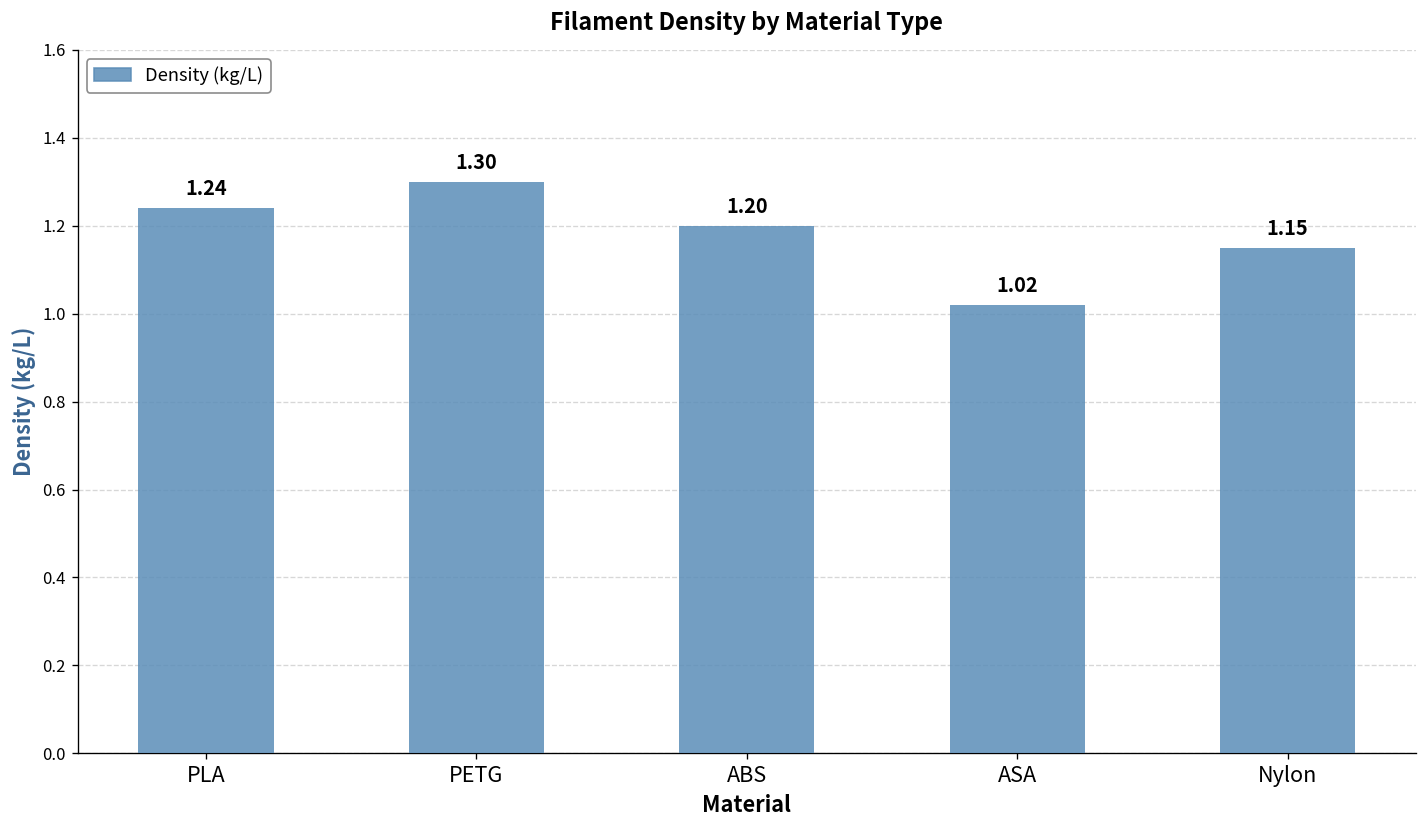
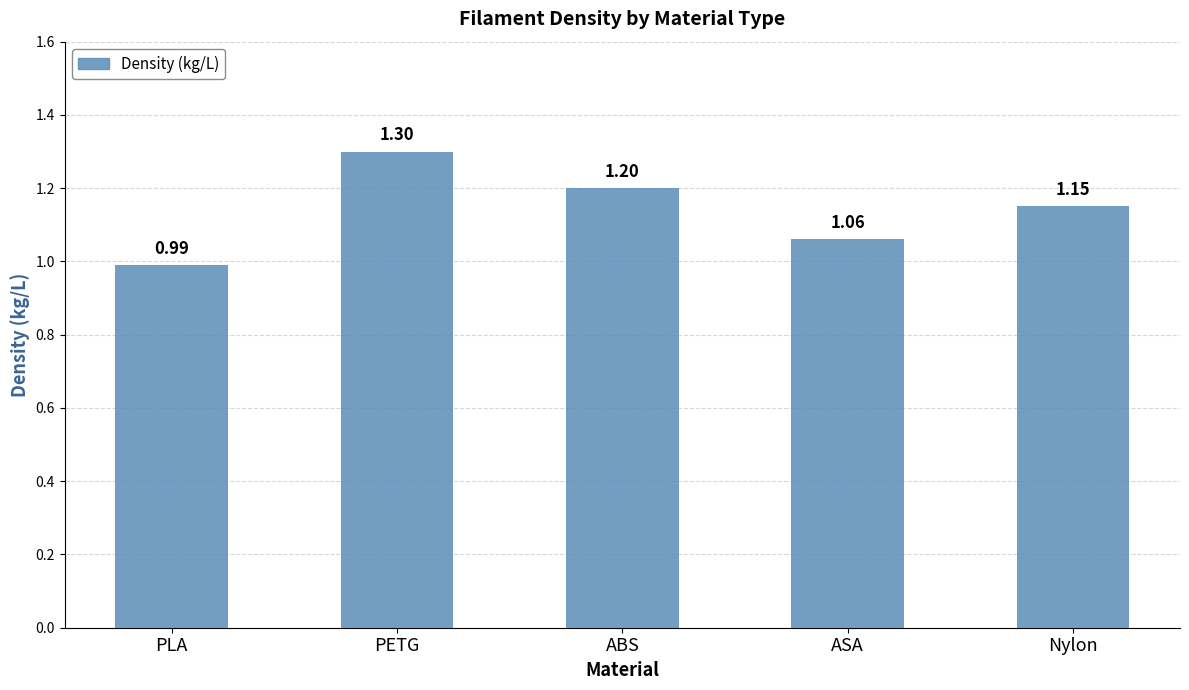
PLA: 1.24 -> 0.99
ASA: 1.02 -> 1.06
